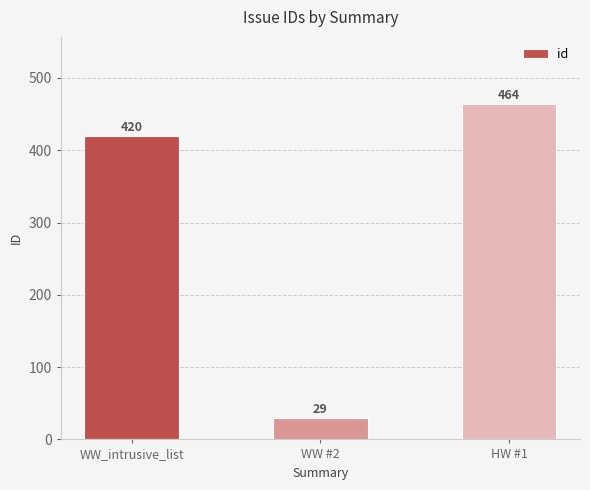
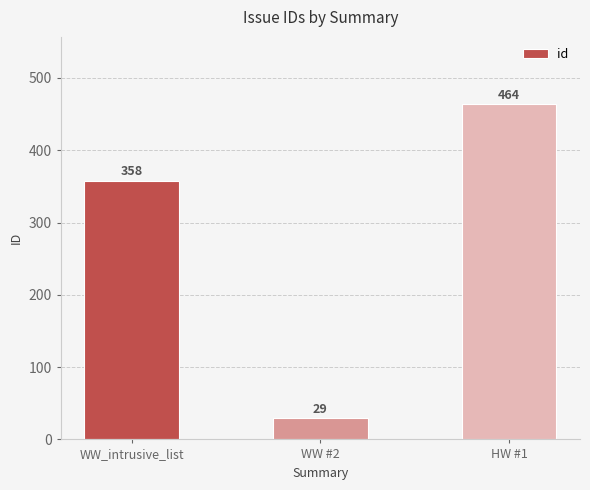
WW_intrusive_list: 420 -> 358
